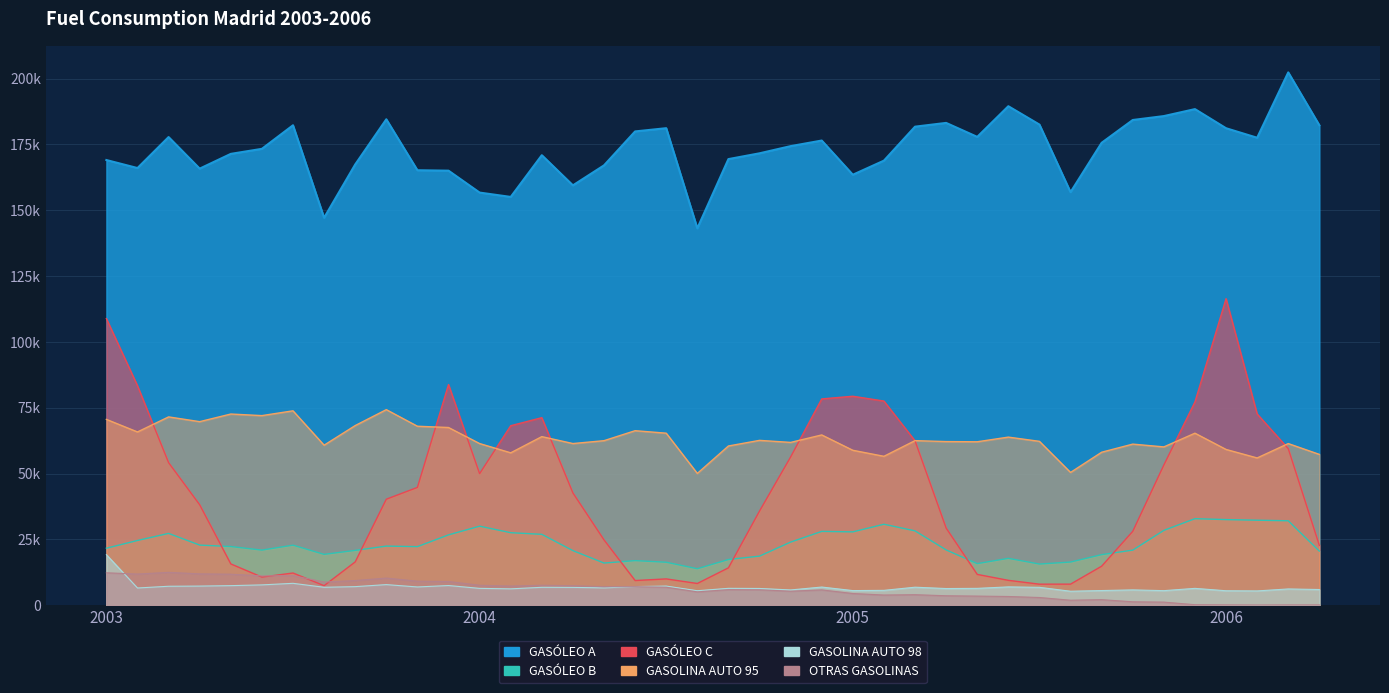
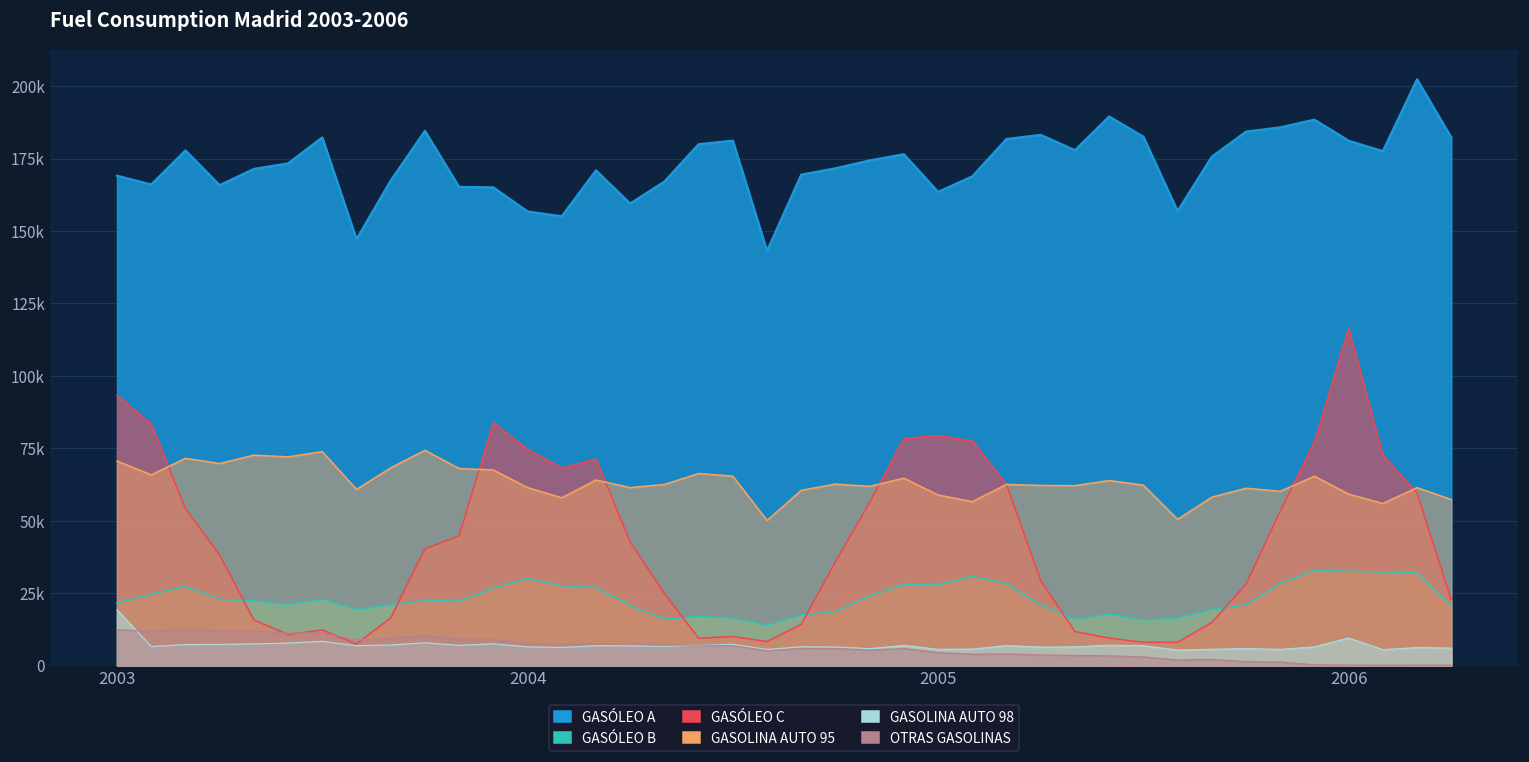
GASÓLEO C, 2003: 109000 -> 93000
GASÓLEO C, 2004: 50000 -> 75000
GASOLINA AUTO 98, 2006: 6000 -> 9000
